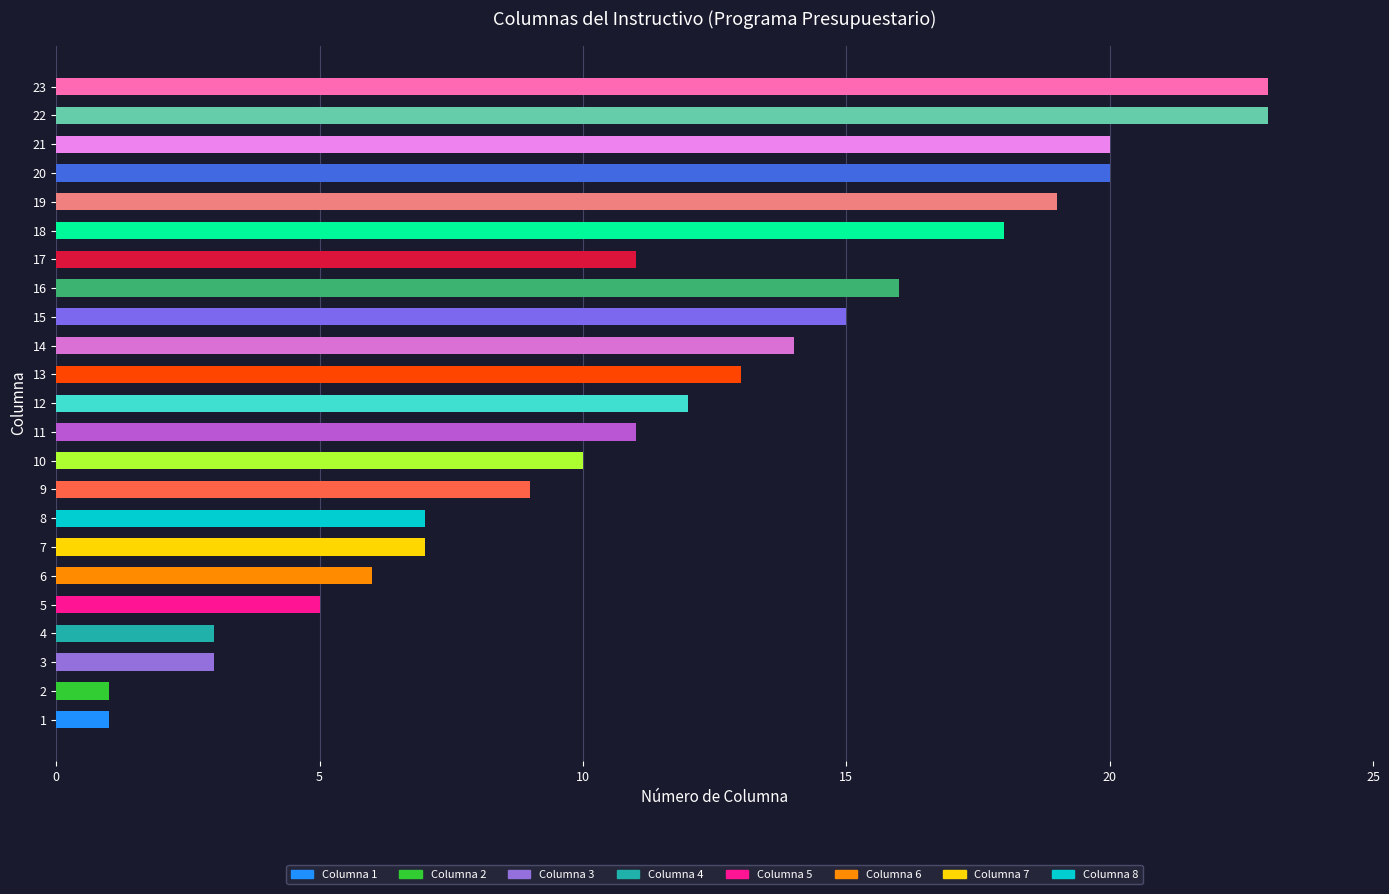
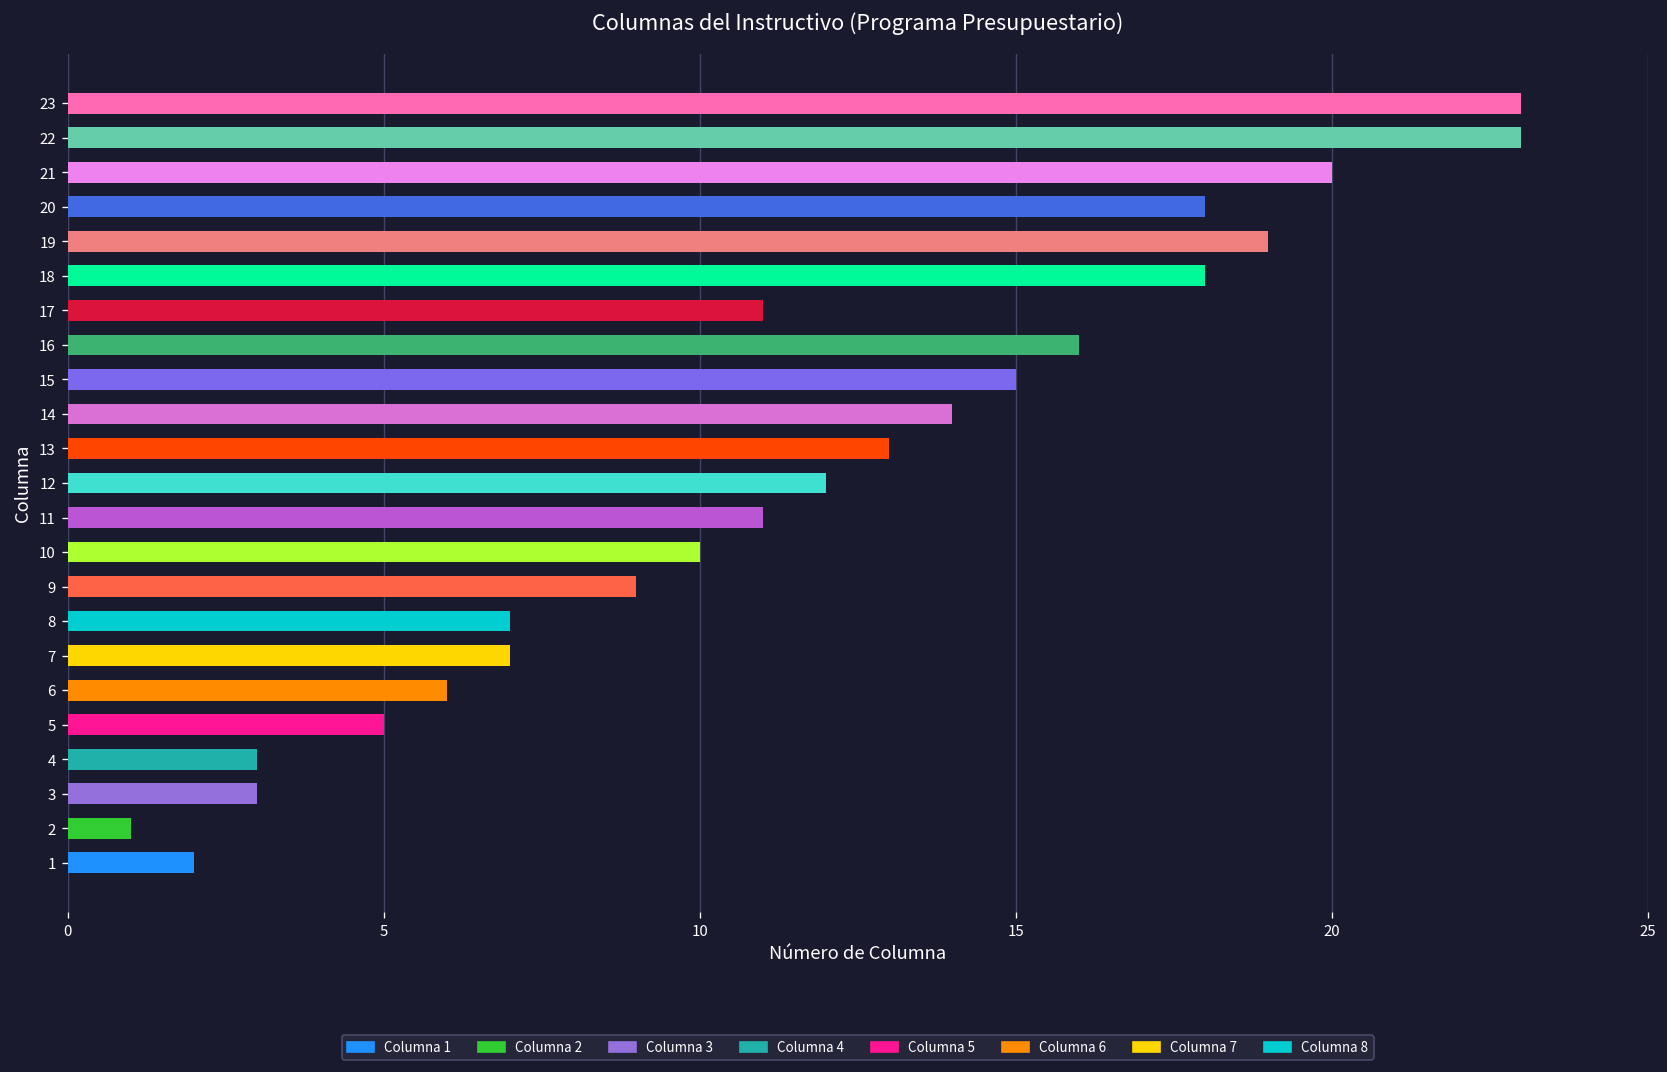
20: 20 -> 18
1: 1 -> 2
